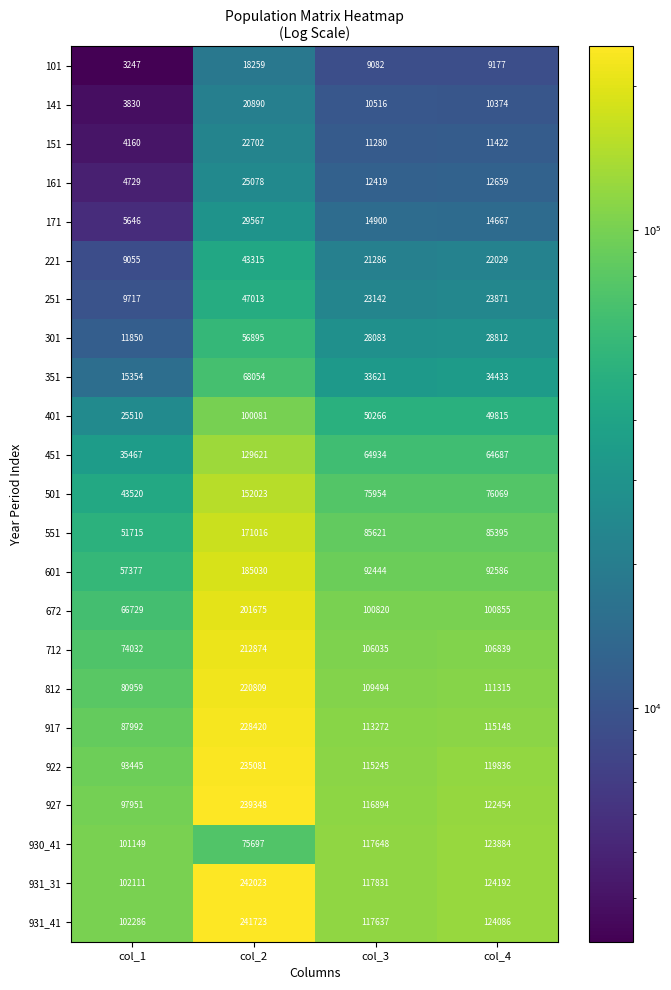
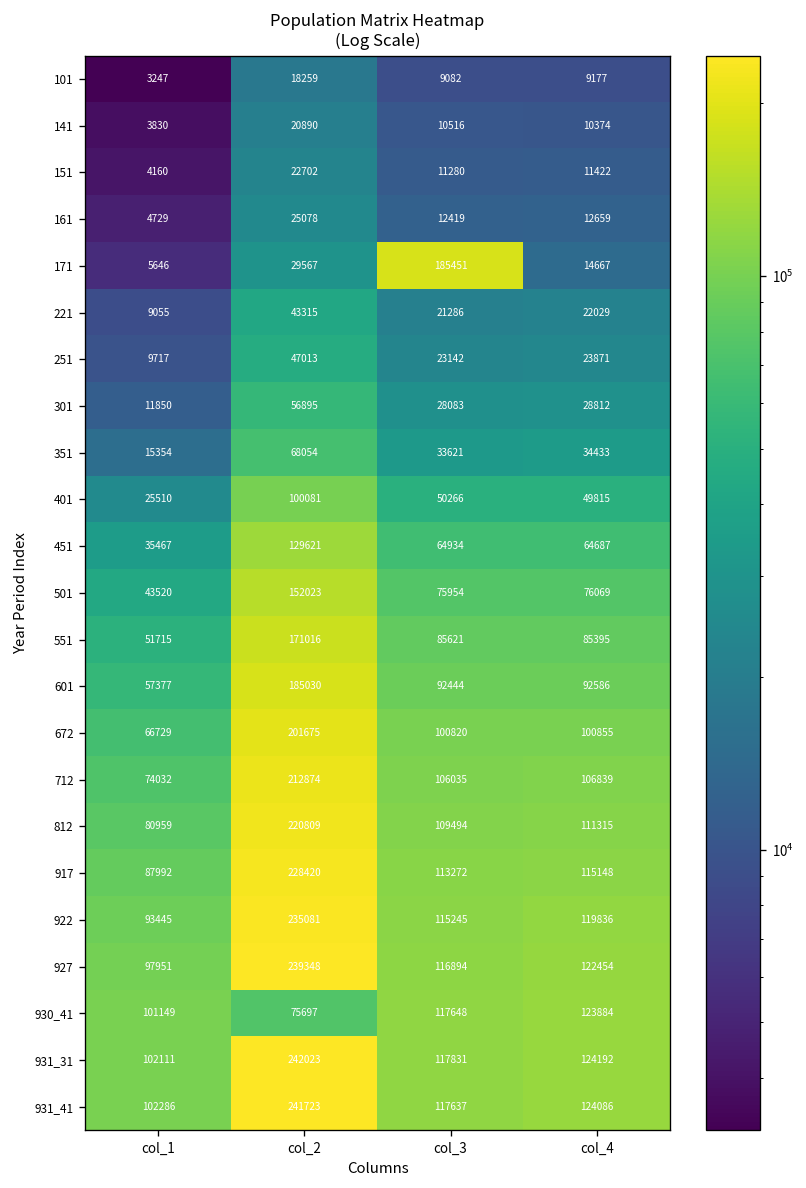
171, col_3: 14900 -> 185451
